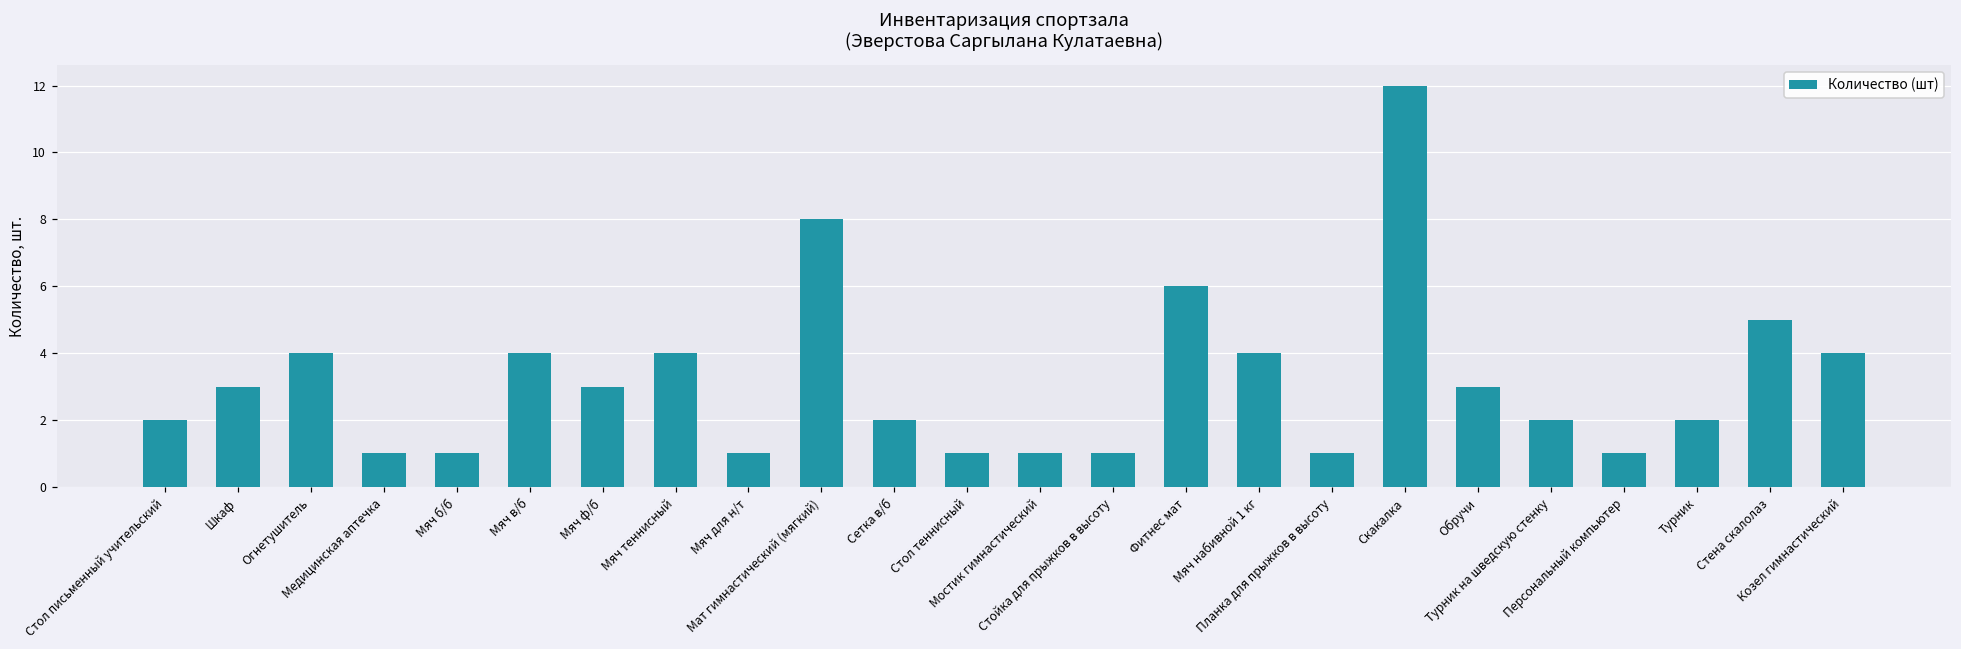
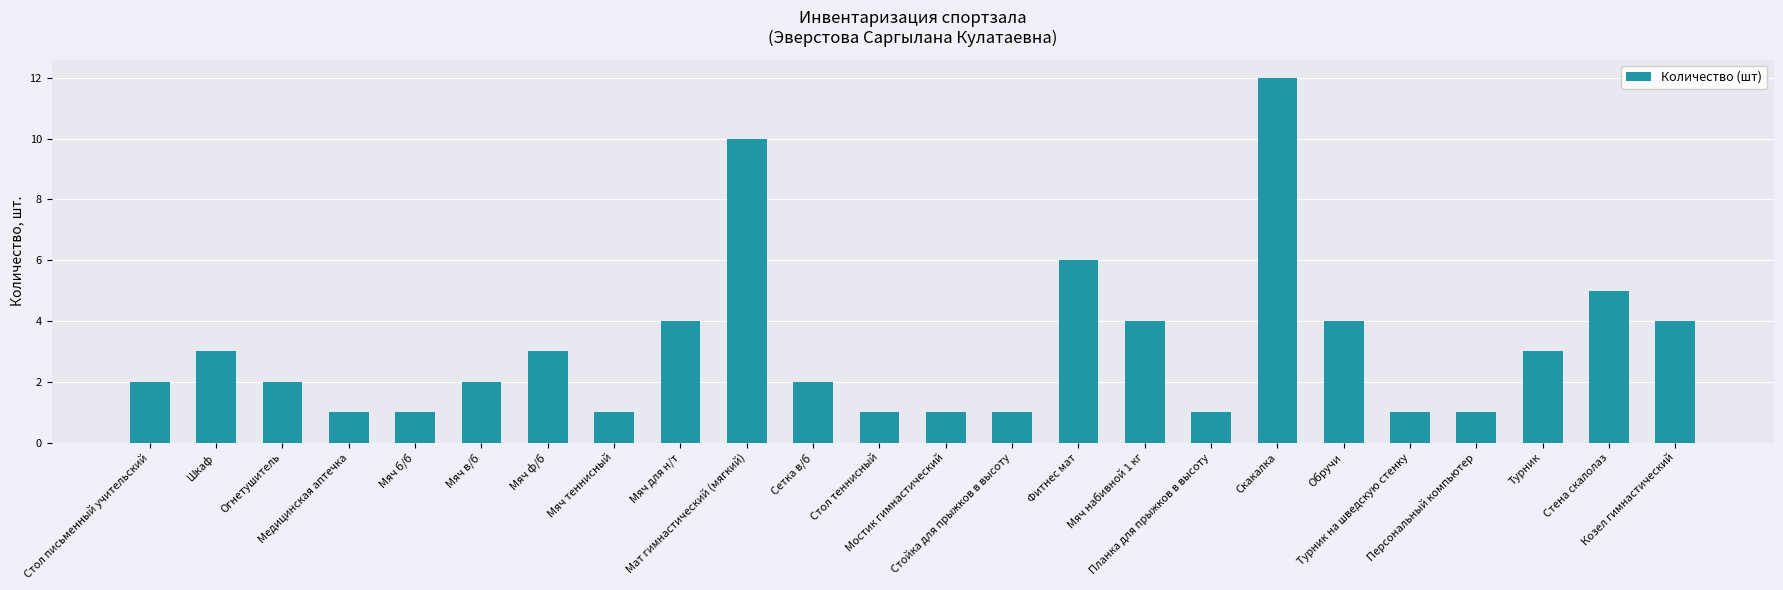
Огнетушитель: 4 -> 2
Мяч в/б: 4 -> 2
Мяч теннисный: 4 -> 1
Мяч для н/т: 1 -> 4
Мат гимнастический (мягкий): 8 -> 10
Обручи: 3 -> 4
Турник на шведскую стенку: 2 -> 1
Турник: 2 -> 3
